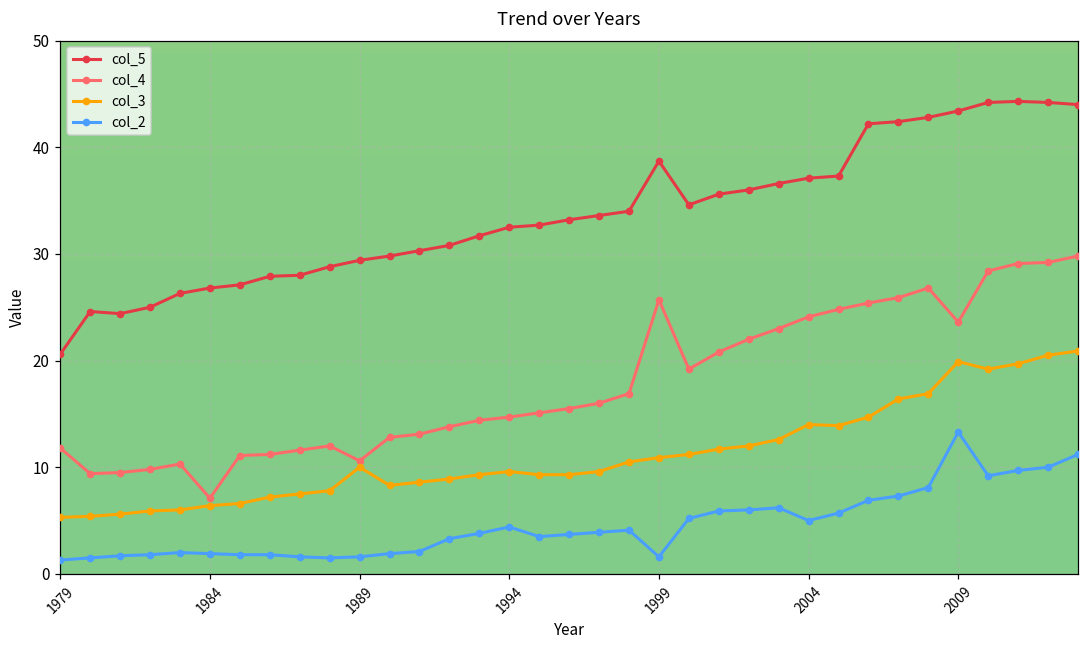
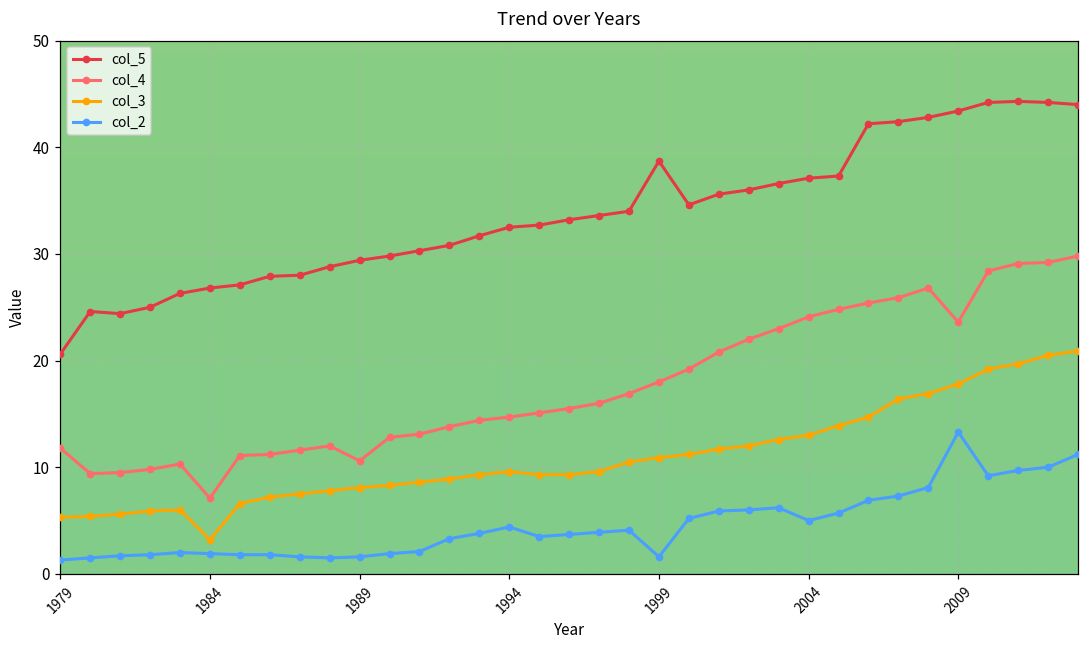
col_3, 1984: 6 -> 3
col_3, 1989: 10 -> 8
col_4, 1999: 26 -> 18
col_3, 2004: 14 -> 13
col_3, 2009: 20 -> 18
